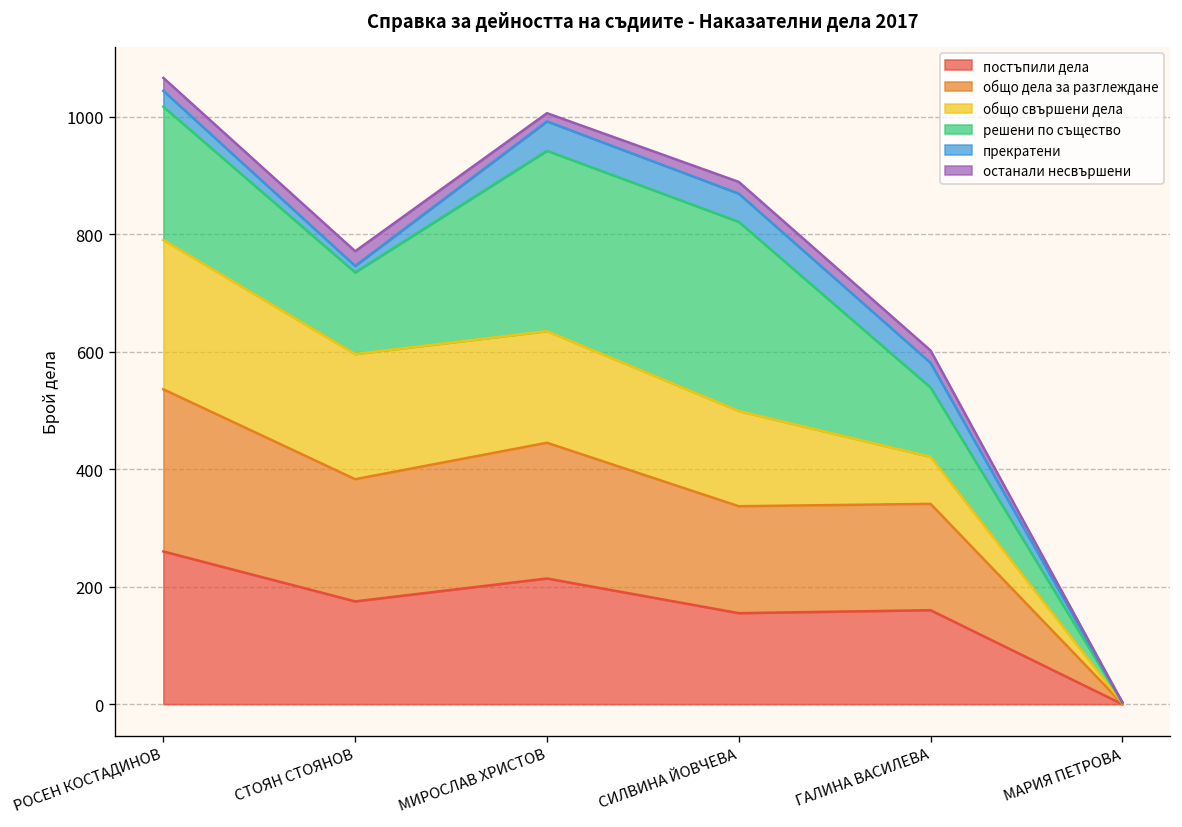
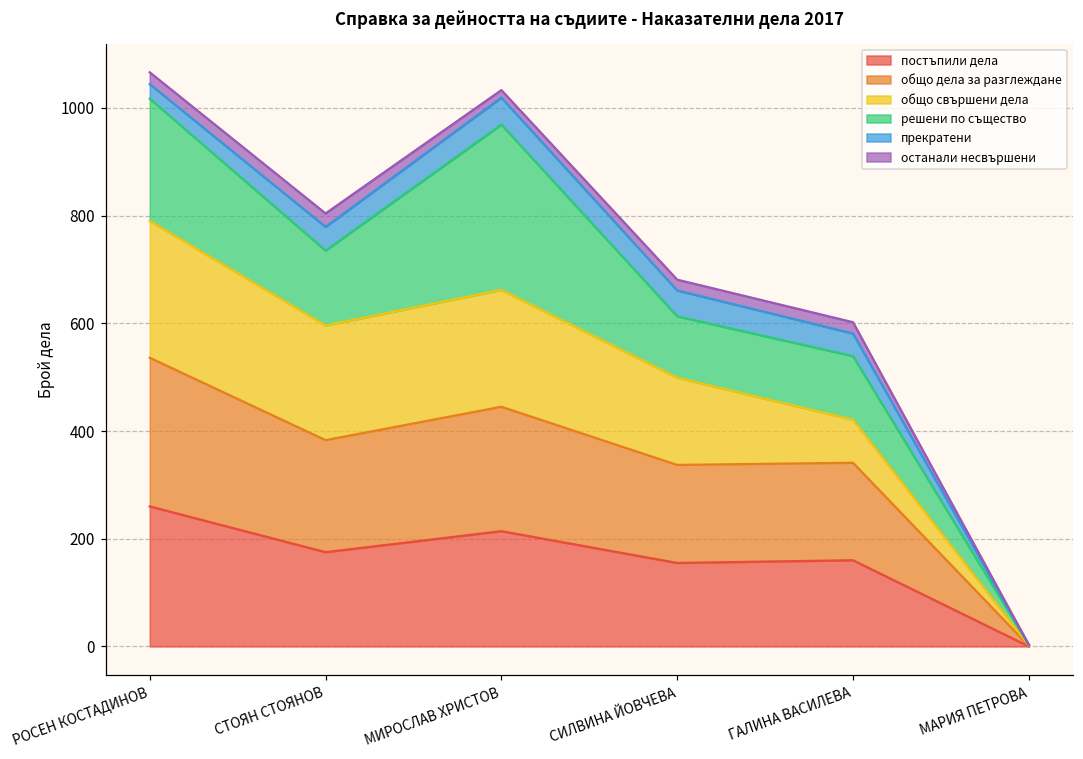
прекратени, СТОЯН СТОЯНОВ: 10 -> 40
общо свършени дела, МИРОСЛАВ ХРИСТОВ: 190 -> 220
решени по същество, СИЛВИНА ЙОВЧЕВА: 320 -> 110
